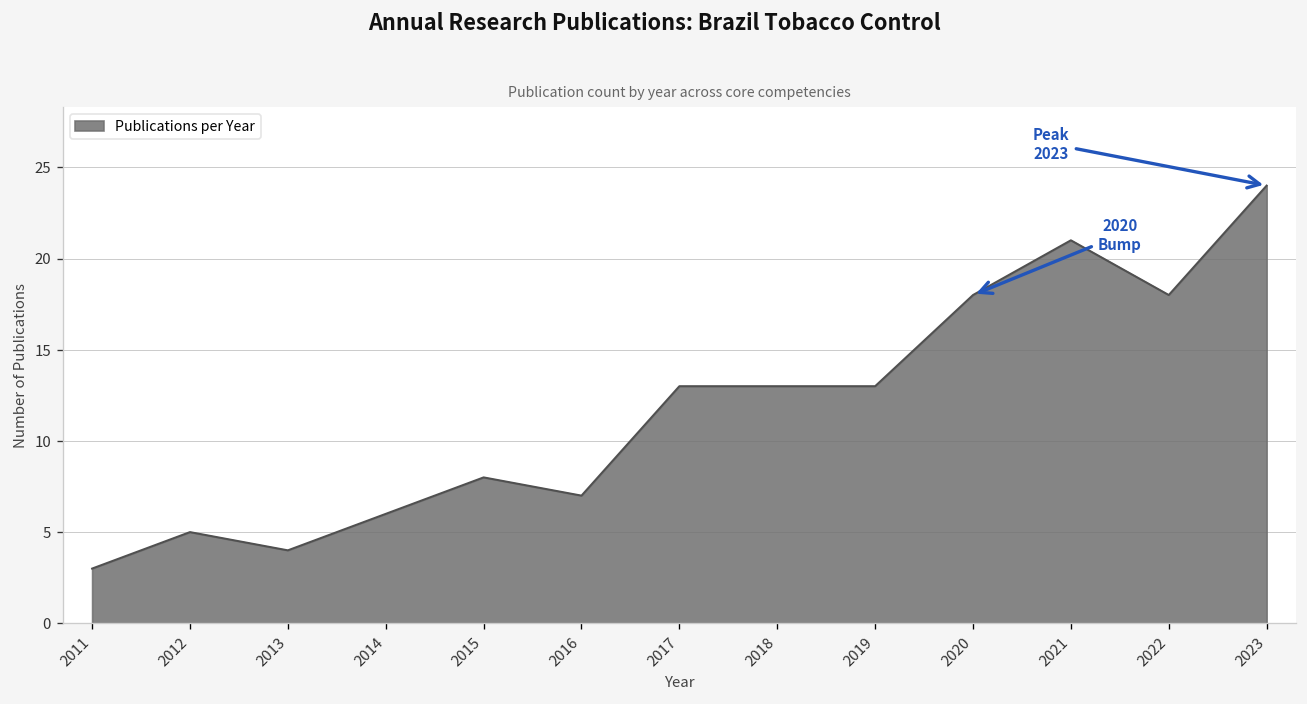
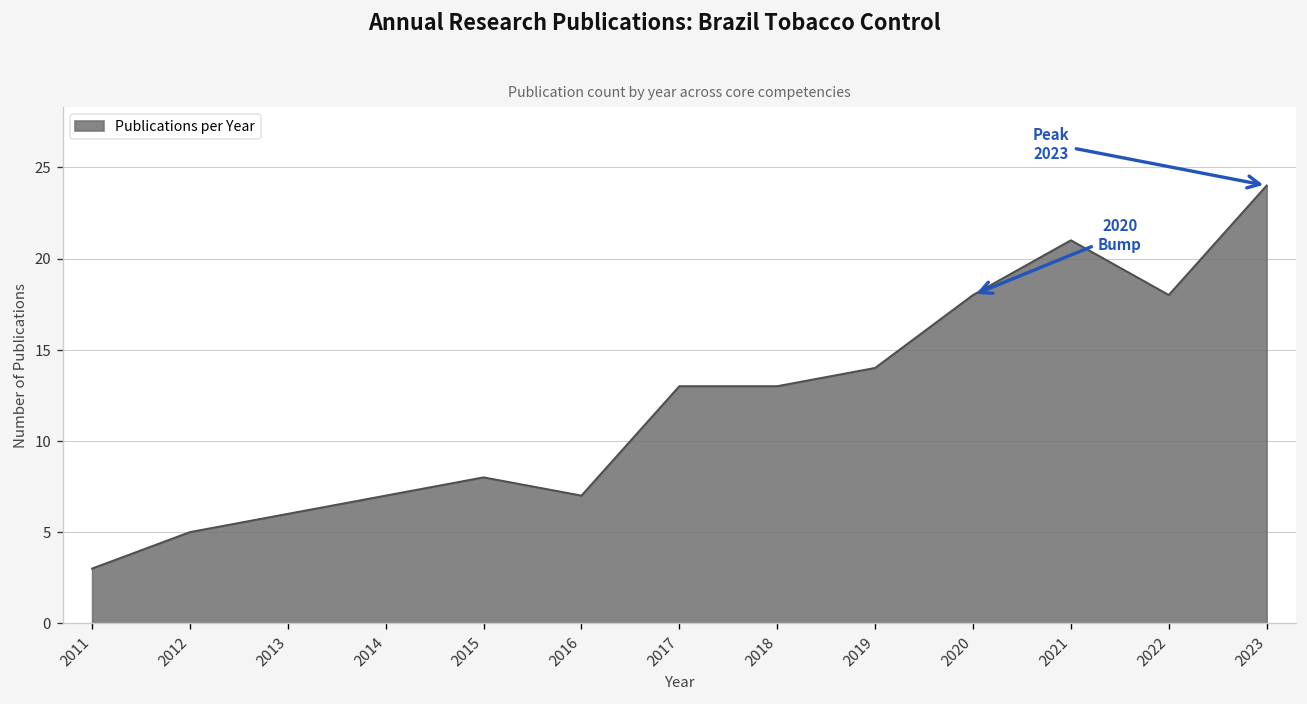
2013: 4 -> 6
2014: 6 -> 7
2019: 13 -> 14
